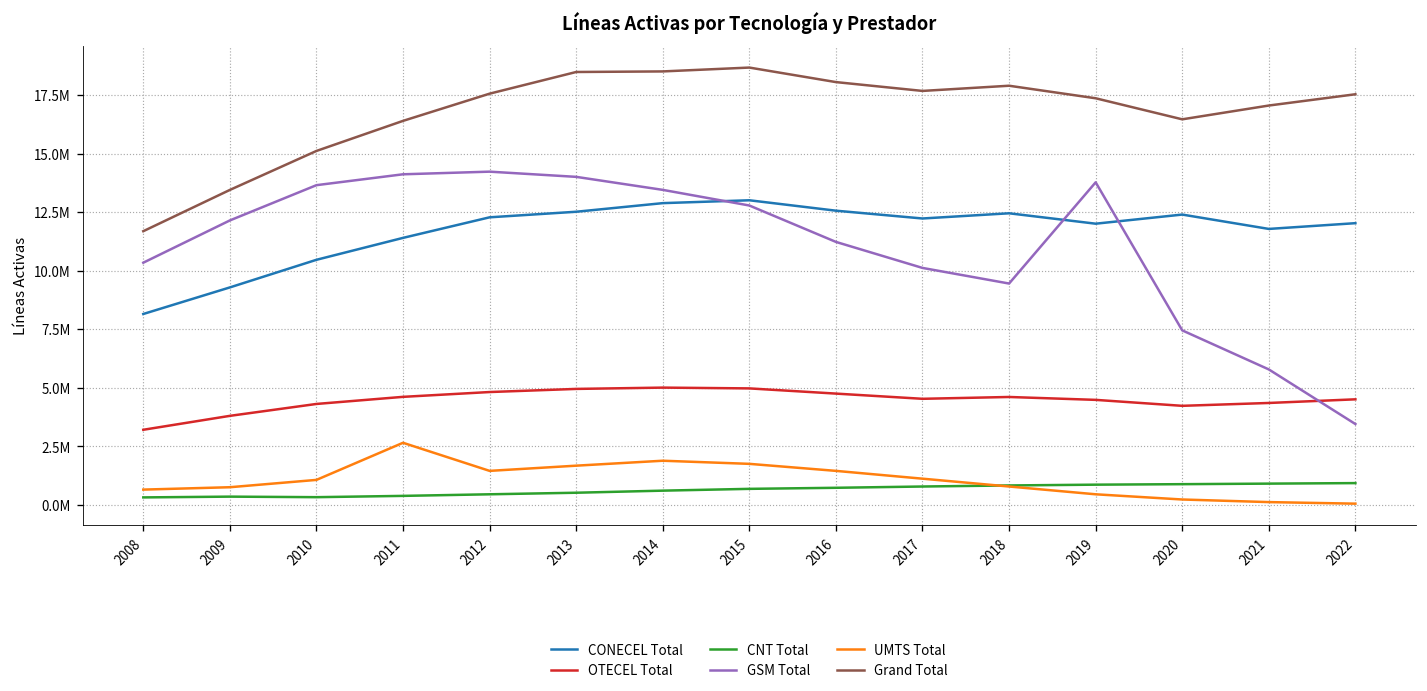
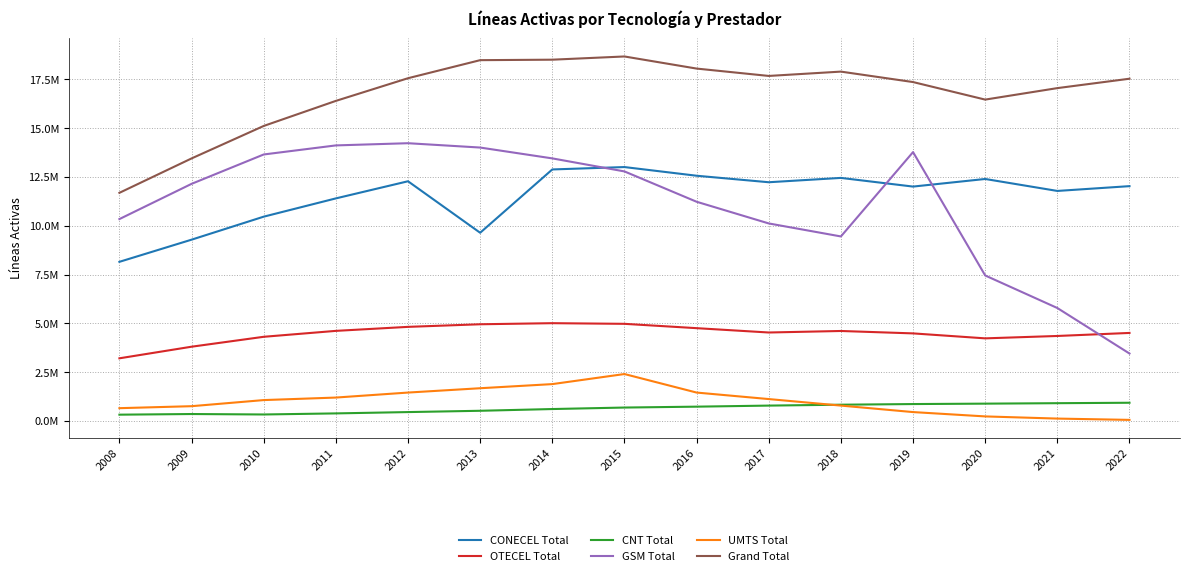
UMTS Total, 2011: 2700000 -> 1200000
CONECEL Total, 2013: 12500000 -> 9600000
UMTS Total, 2015: 1800000 -> 2400000
